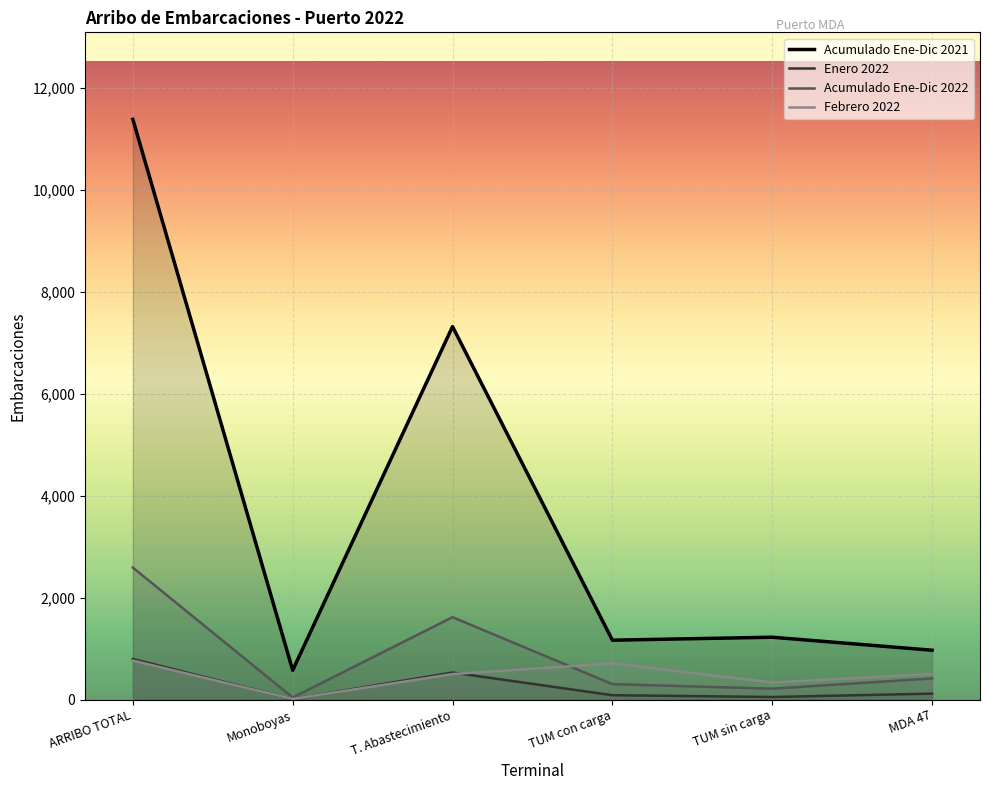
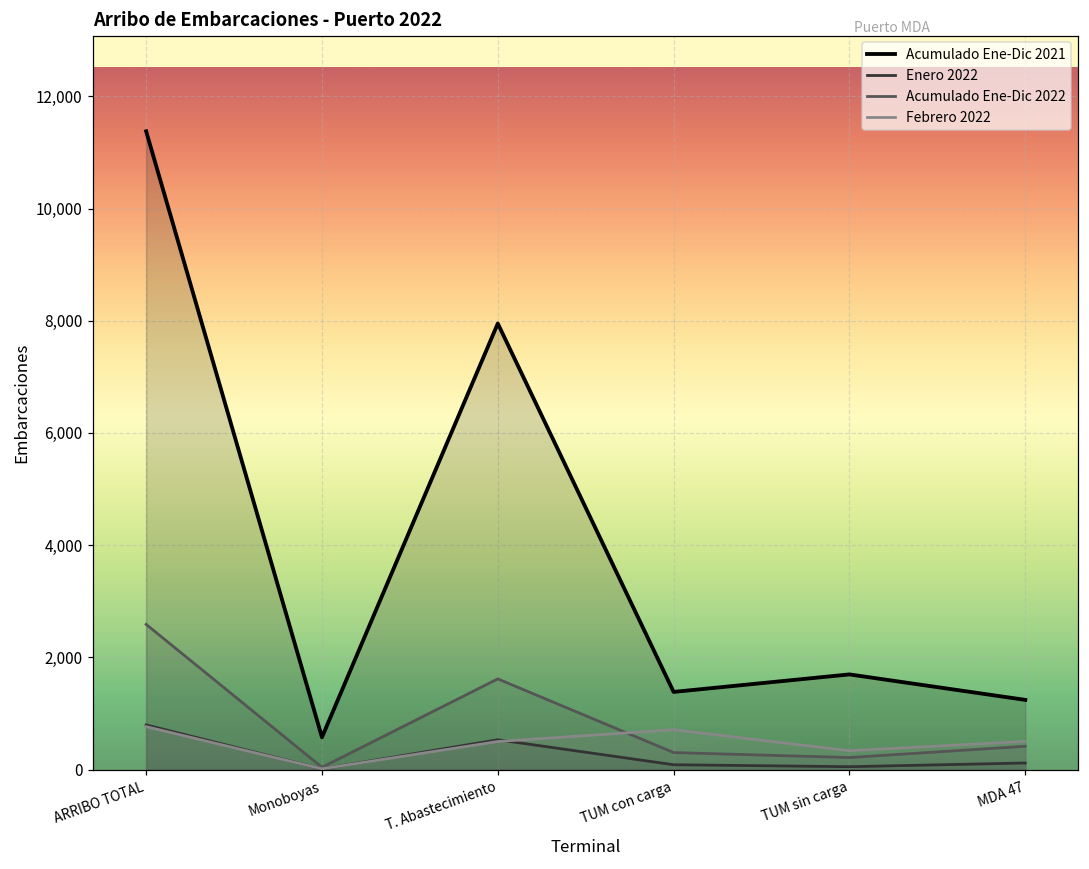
Acumulado Ene-Dic 2021, T. Abastecimiento: 7,300 -> 8,000
Acumulado Ene-Dic 2021, TUM con carga: 1,200 -> 1,400
Acumulado Ene-Dic 2021, TUM sin carga: 1,200 -> 1,700
Acumulado Ene-Dic 2021, MDA 47: 1,000 -> 1,200
